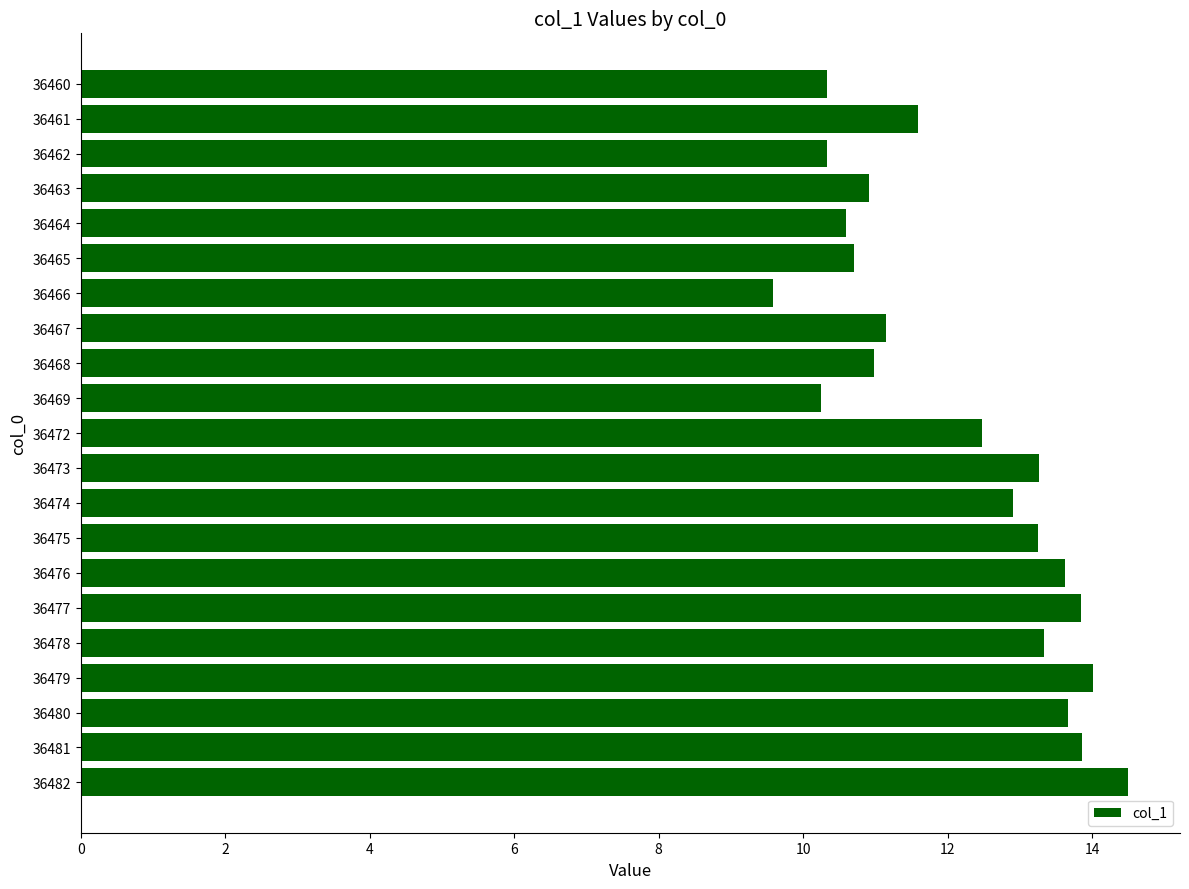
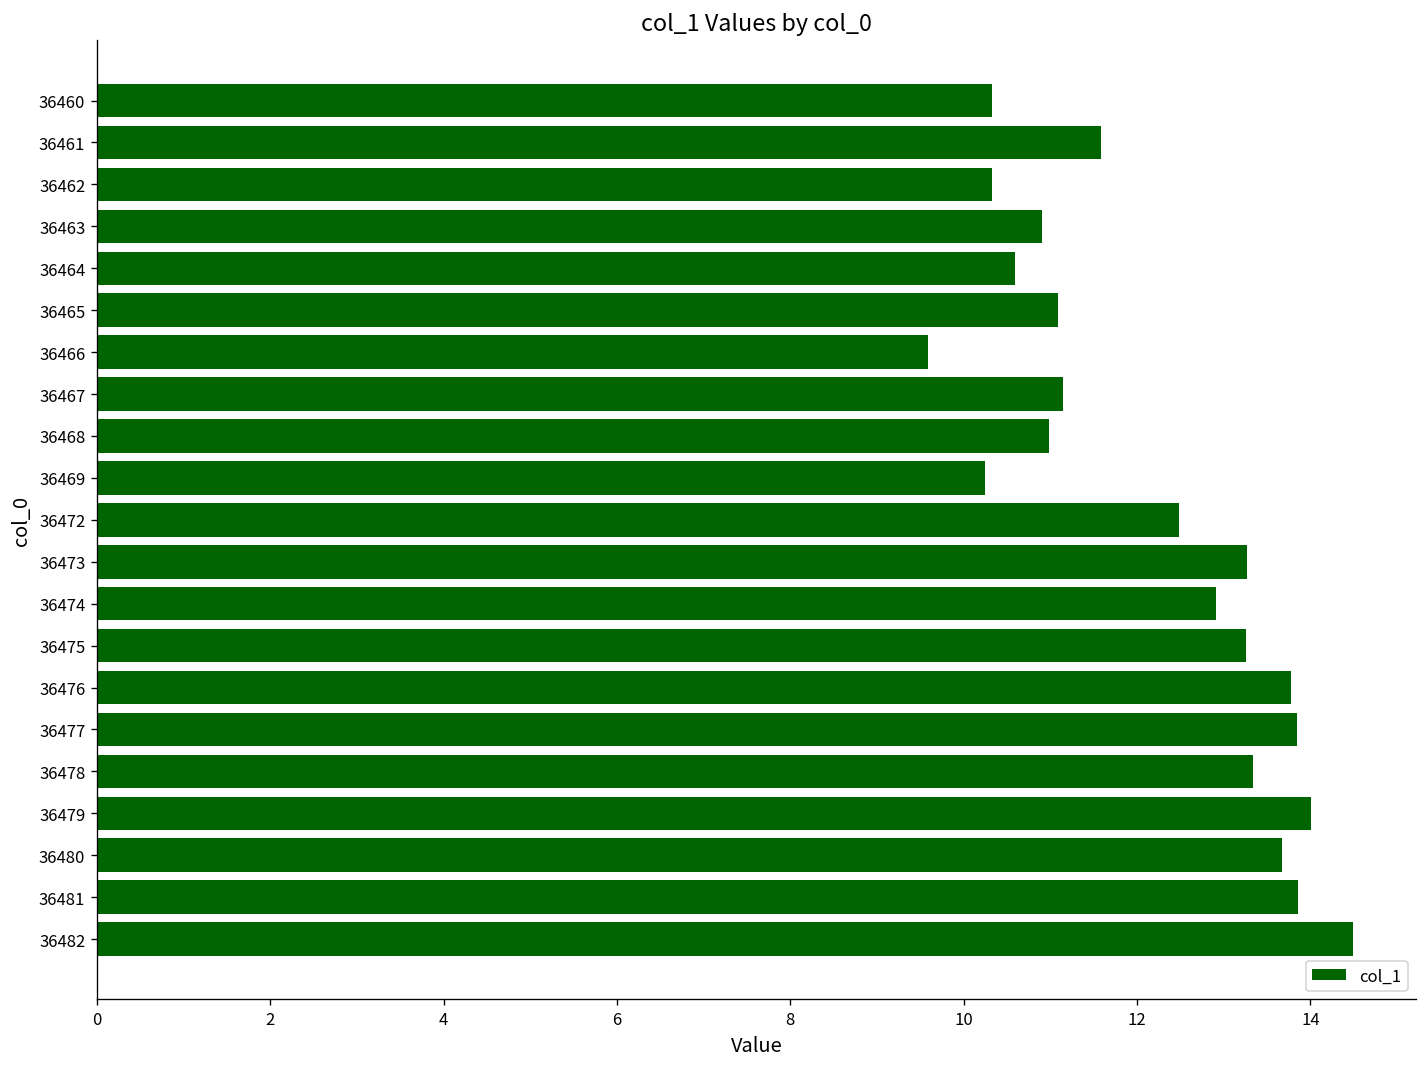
36465: 10.7 -> 11.1
36476: 13.6 -> 13.8
